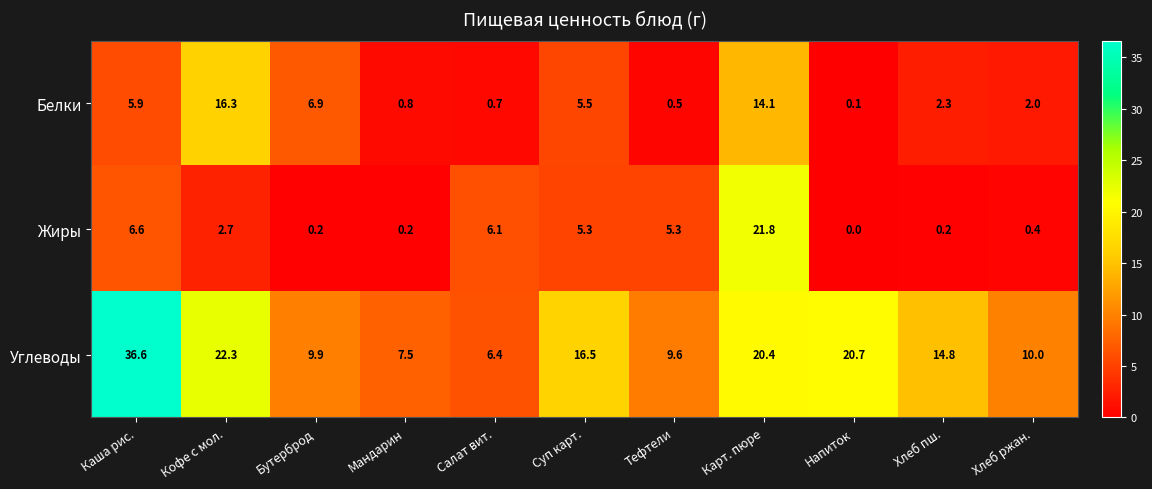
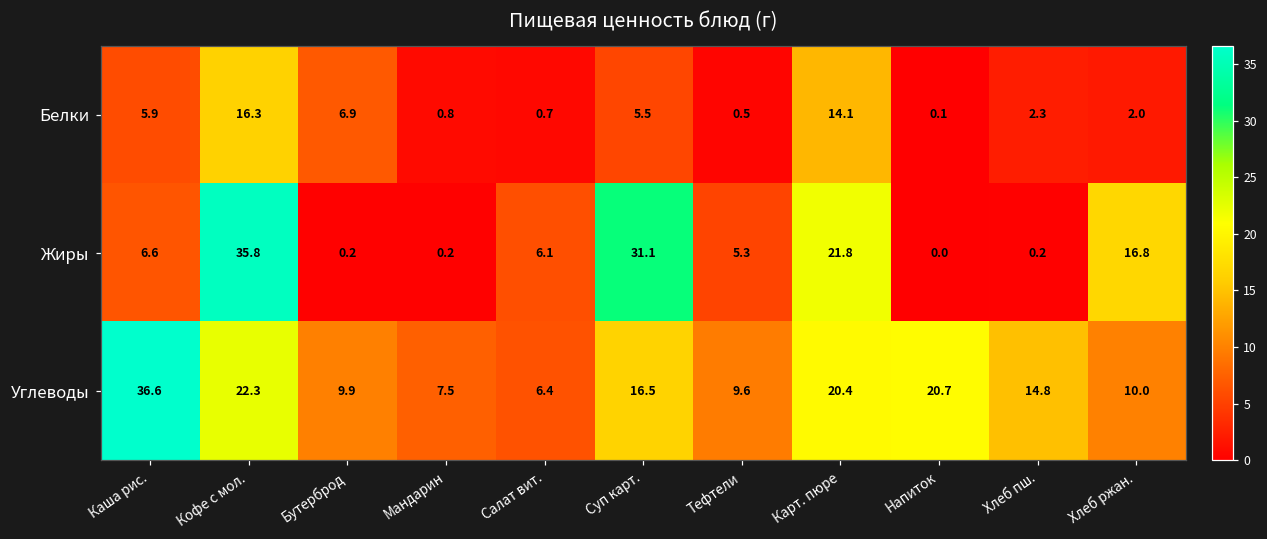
Жиры, Кофе с мол.: 2.7 -> 35.8
Жиры, Суп карт.: 5.3 -> 31.1
Жиры, Хлеб ржан.: 0.4 -> 16.8
